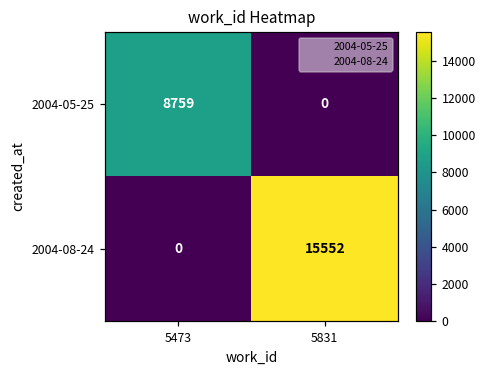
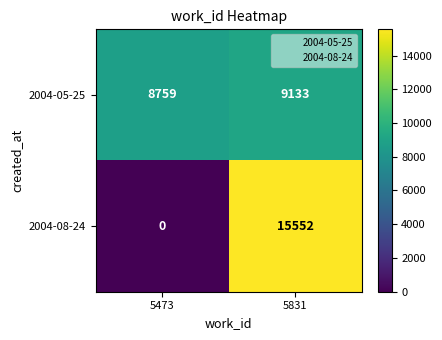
2004-05-25, 5831: 0 -> 9133
